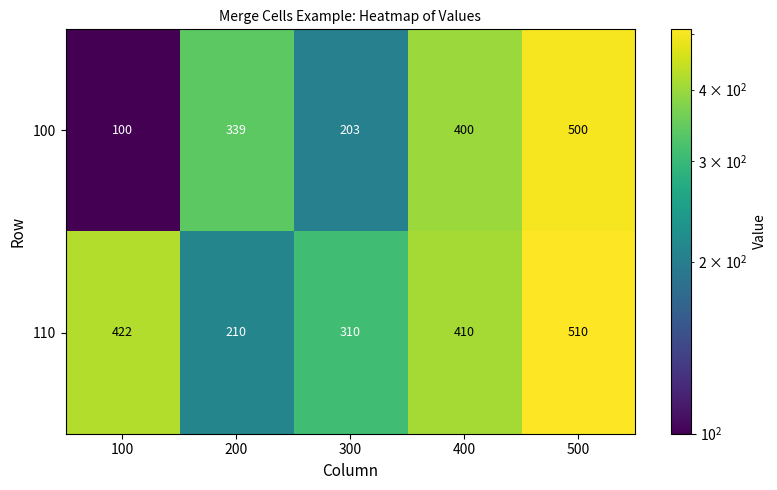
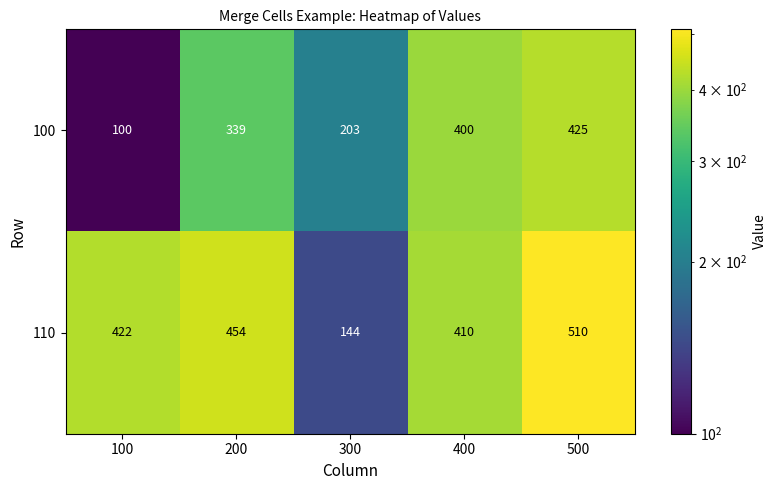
100, 500: 500 -> 425
110, 200: 210 -> 454
110, 300: 310 -> 144
